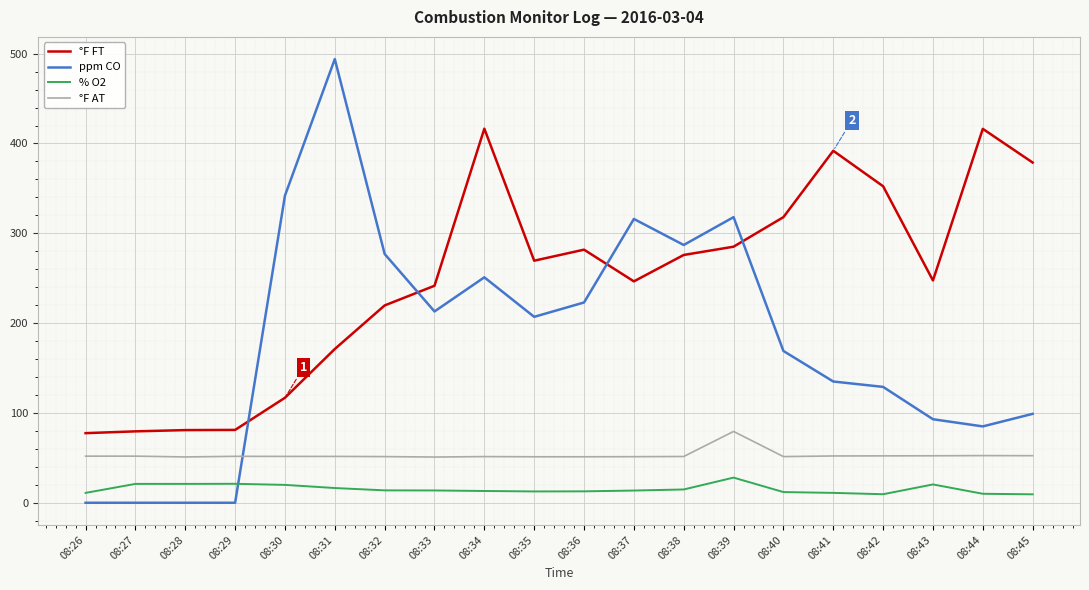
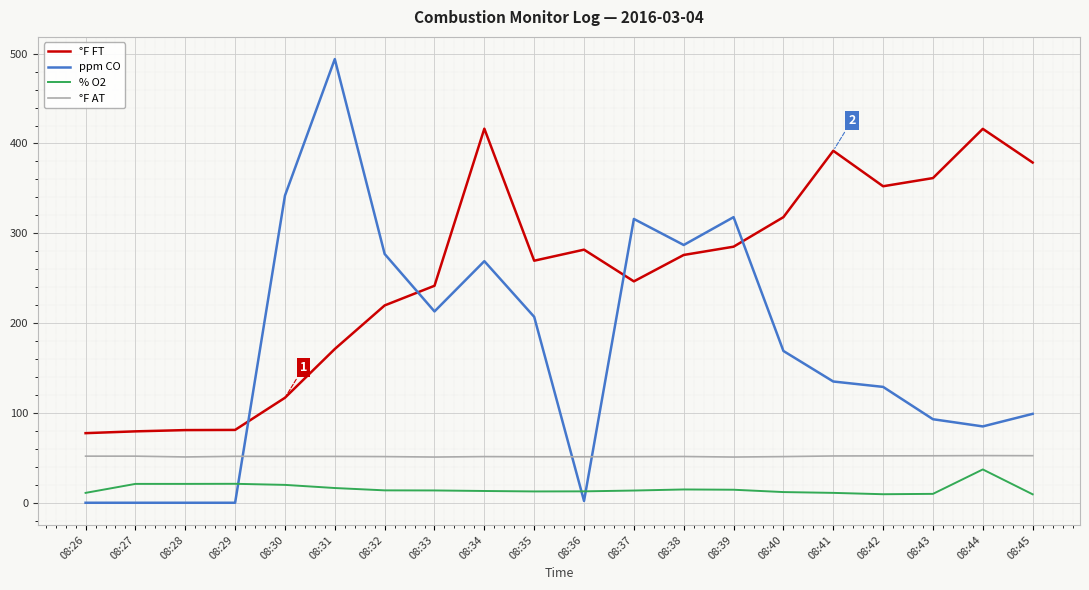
ppm CO, 08:34: 250 -> 270
ppm CO, 08:36: 220 -> 0
% O2, 08:39: 30 -> 10
°F AT, 08:39: 80 -> 50
°F FT, 08:43: 250 -> 360
% O2, 08:43: 20 -> 10
% O2, 08:44: 10 -> 40
